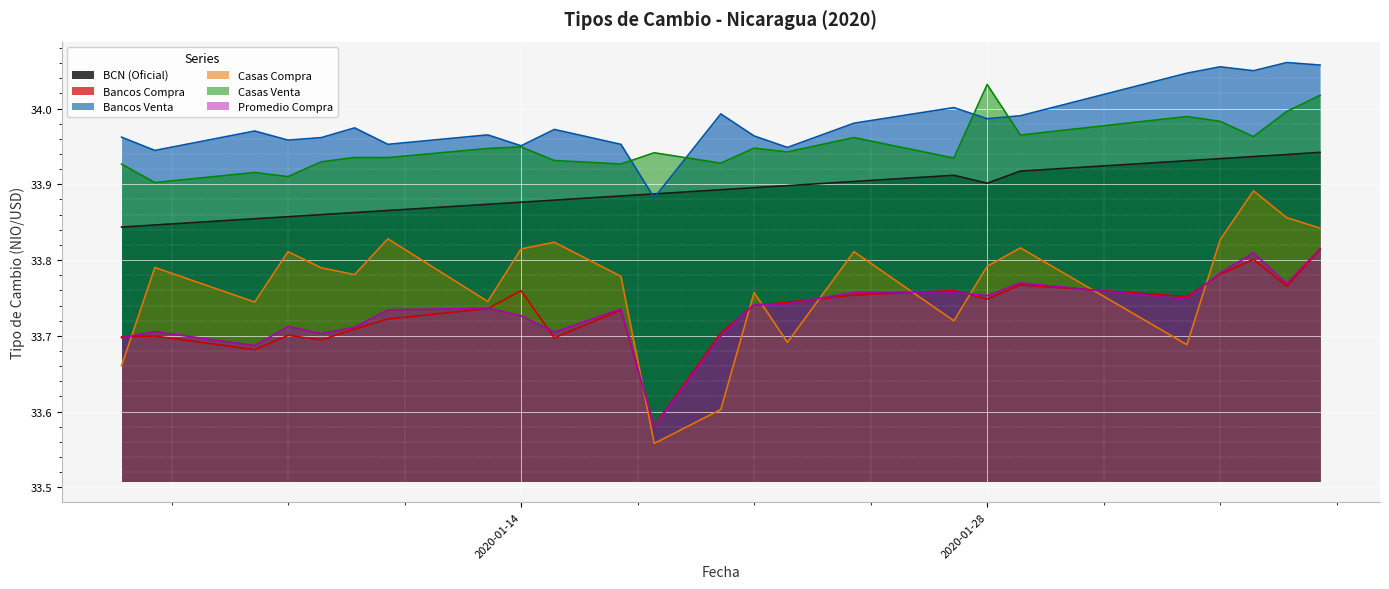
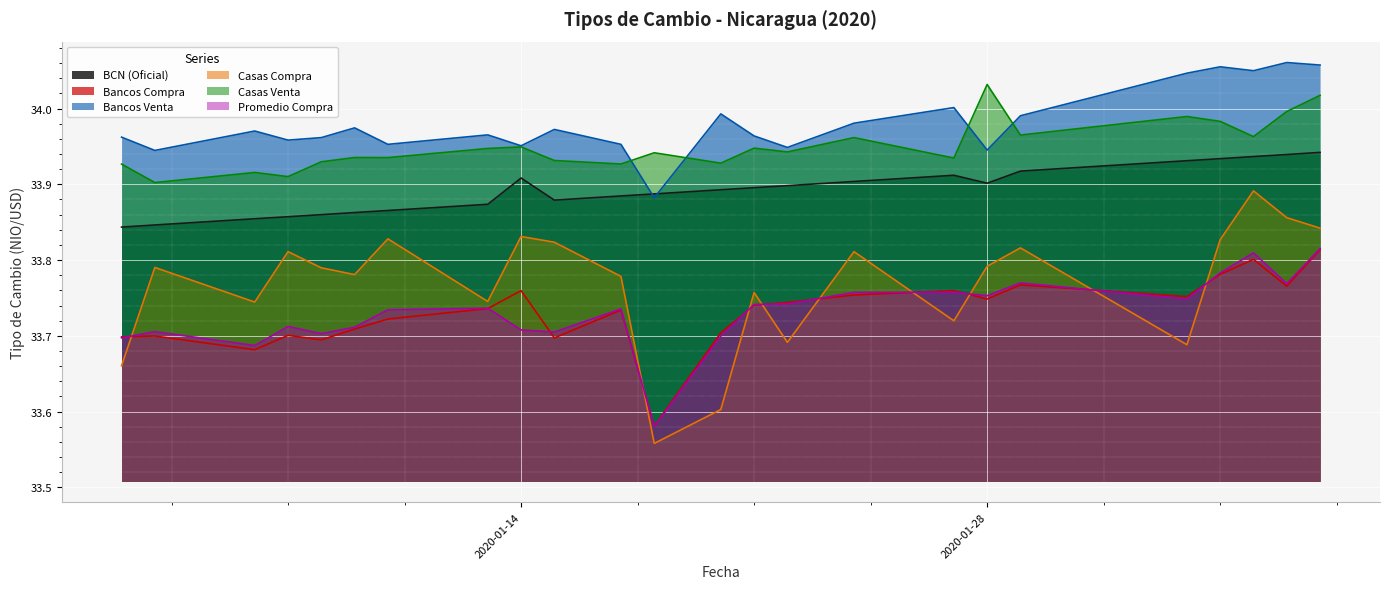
BCN (Oficial), 2020-01-14: 33.88 -> 33.91
Casas Compra, 2020-01-14: 33.81 -> 33.83
Promedio Compra, 2020-01-14: 33.73 -> 33.71
Bancos Venta, 2020-01-28: 33.99 -> 33.95
